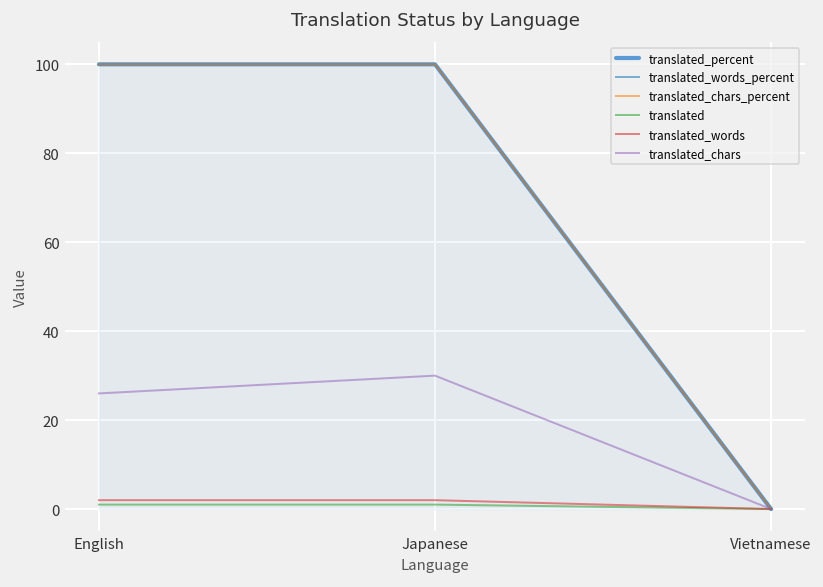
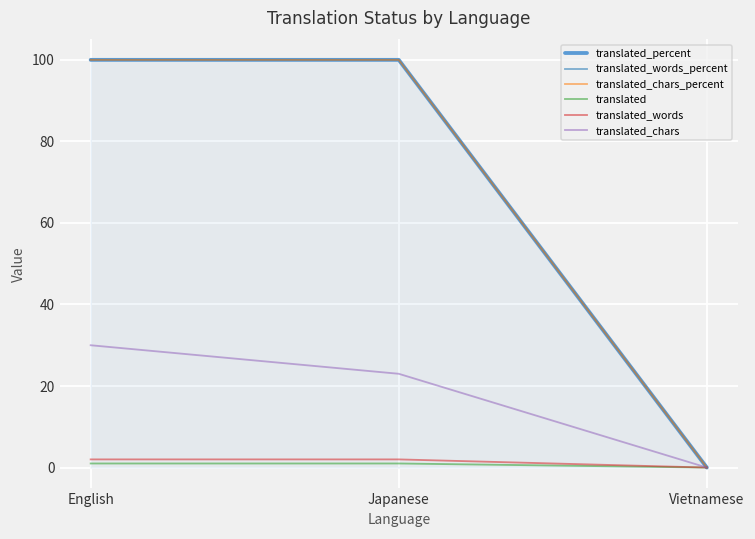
translated_chars, English: 26 -> 30
translated_chars, Japanese: 30 -> 23
